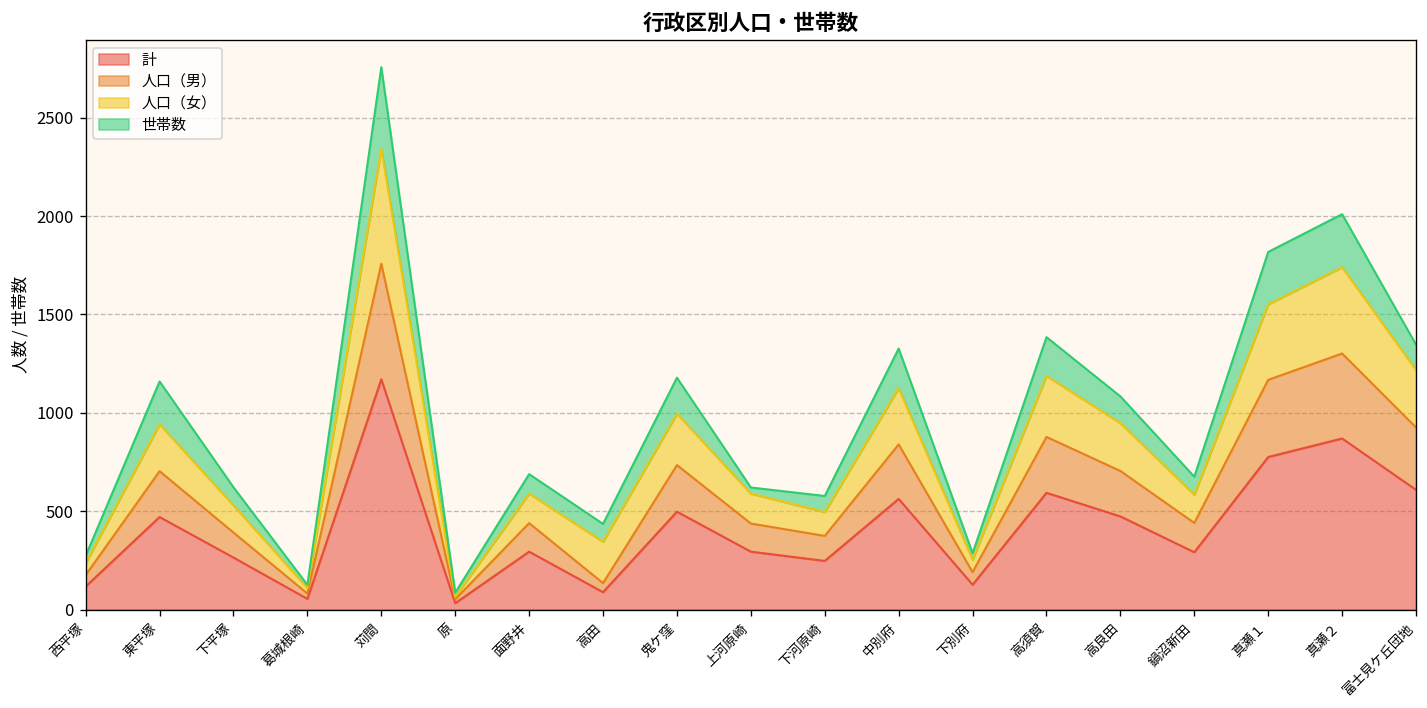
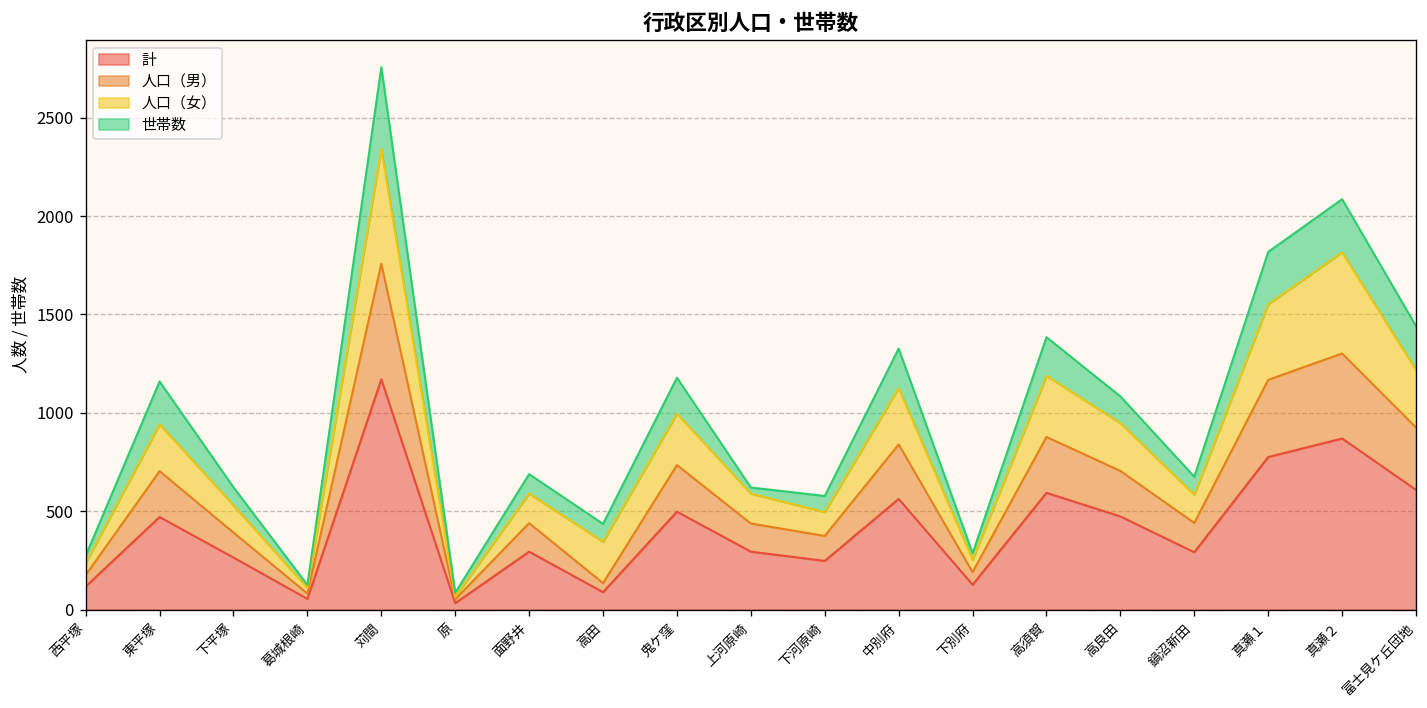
人口（女）, 真瀬２: 440 -> 510
世帯数, 富士見ケ丘団地: 130 -> 220
